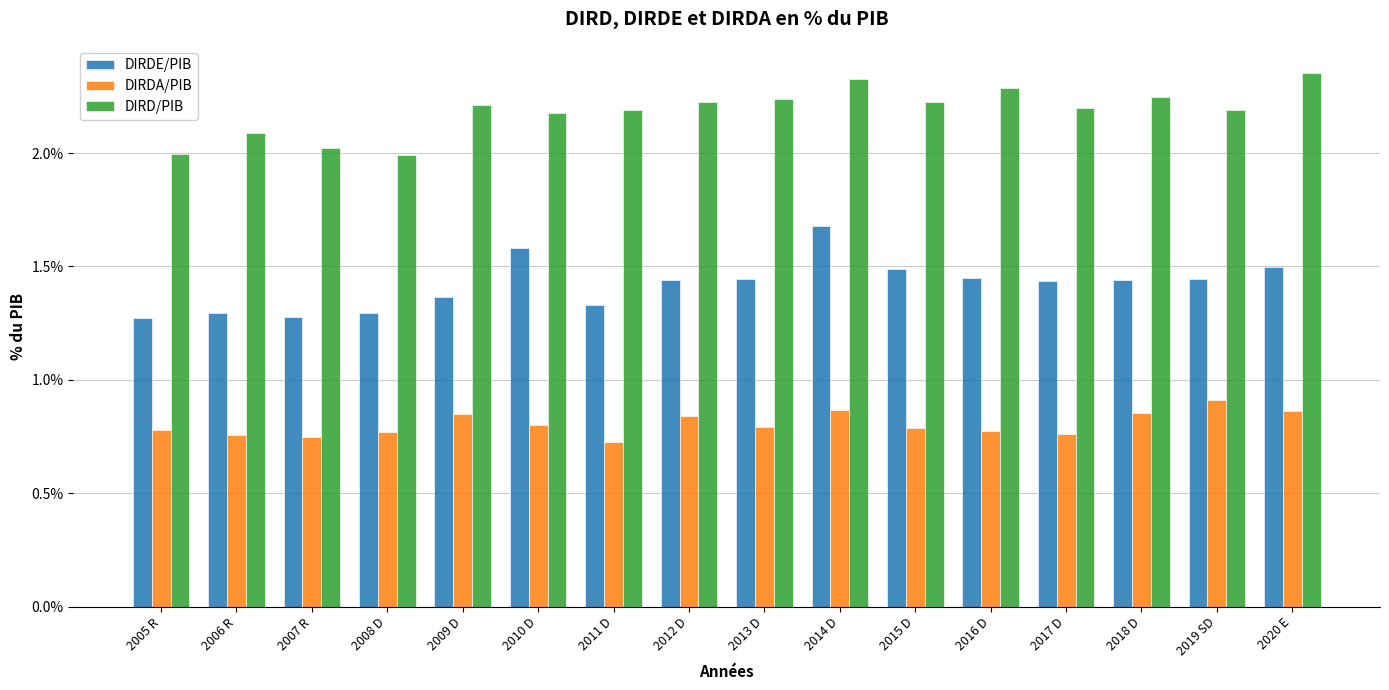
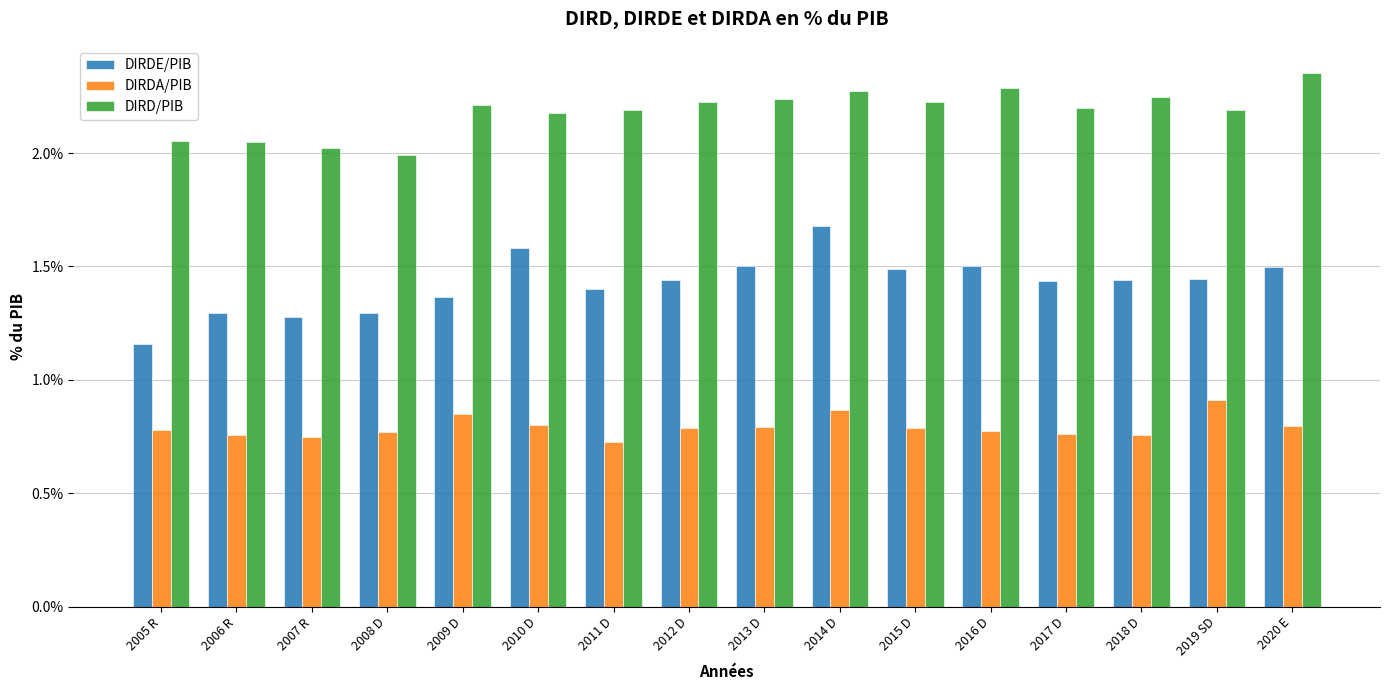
DIRDE/PIB, 2005 R: 1.27% -> 1.16%
DIRD/PIB, 2005 R: 2.00% -> 2.05%
DIRD/PIB, 2006 R: 2.09% -> 2.05%
DIRDE/PIB, 2011 D: 1.33% -> 1.40%
DIRDA/PIB, 2012 D: 0.84% -> 0.79%
DIRDE/PIB, 2013 D: 1.44% -> 1.50%
DIRD/PIB, 2014 D: 2.33% -> 2.28%
DIRDE/PIB, 2016 D: 1.45% -> 1.50%
DIRDA/PIB, 2018 D: 0.85% -> 0.76%
DIRDA/PIB, 2020 E: 0.86% -> 0.80%
